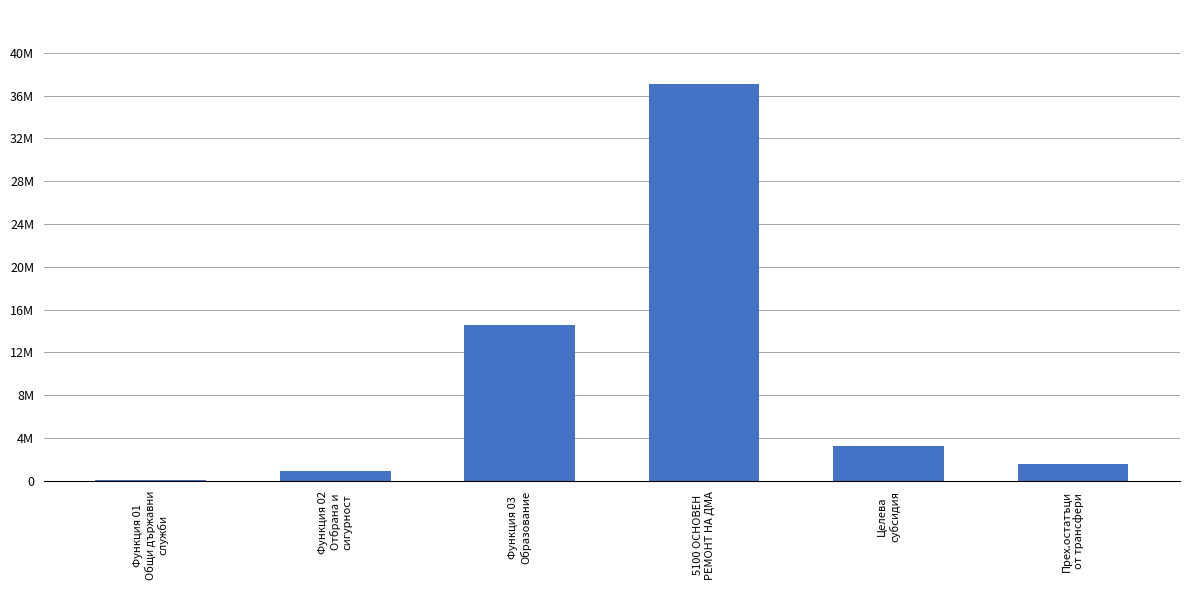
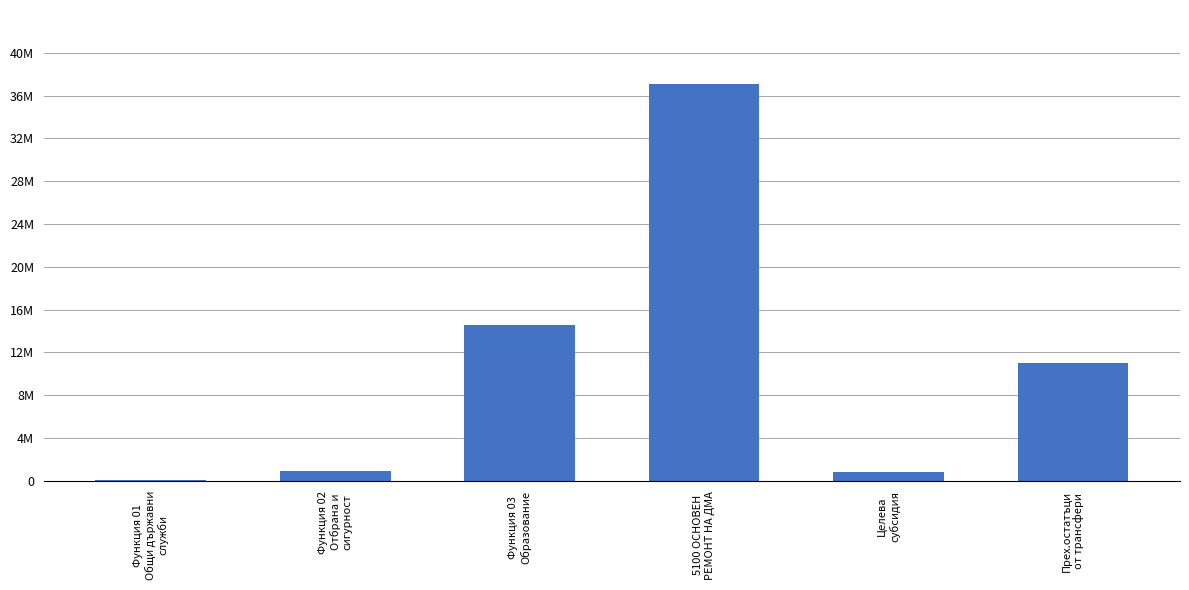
Целева субсидия: 3200000 -> 900000
Прех.остатъци от трансфери: 1600000 -> 11000000
